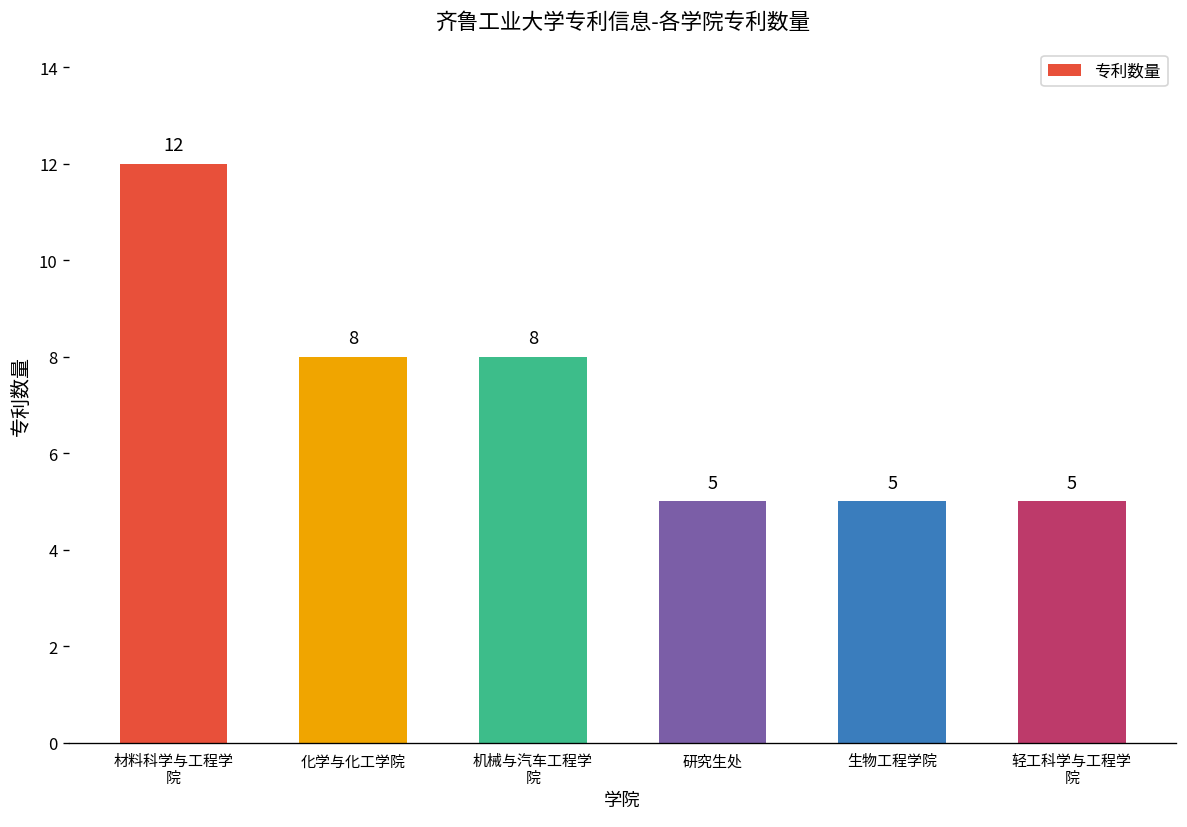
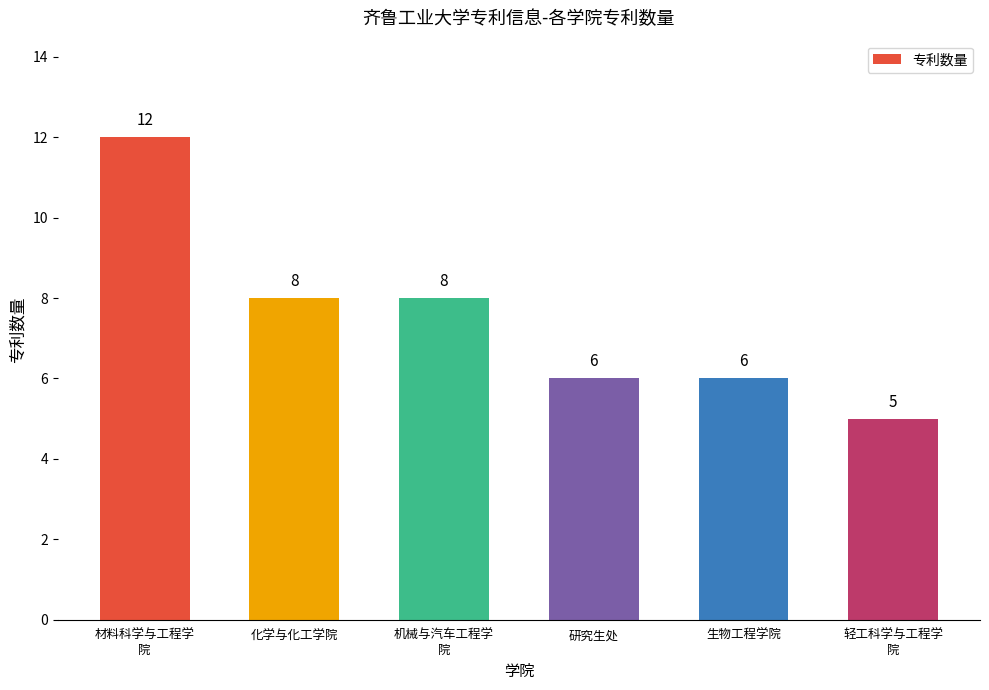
研究生处: 5 -> 6
生物工程学院: 5 -> 6
